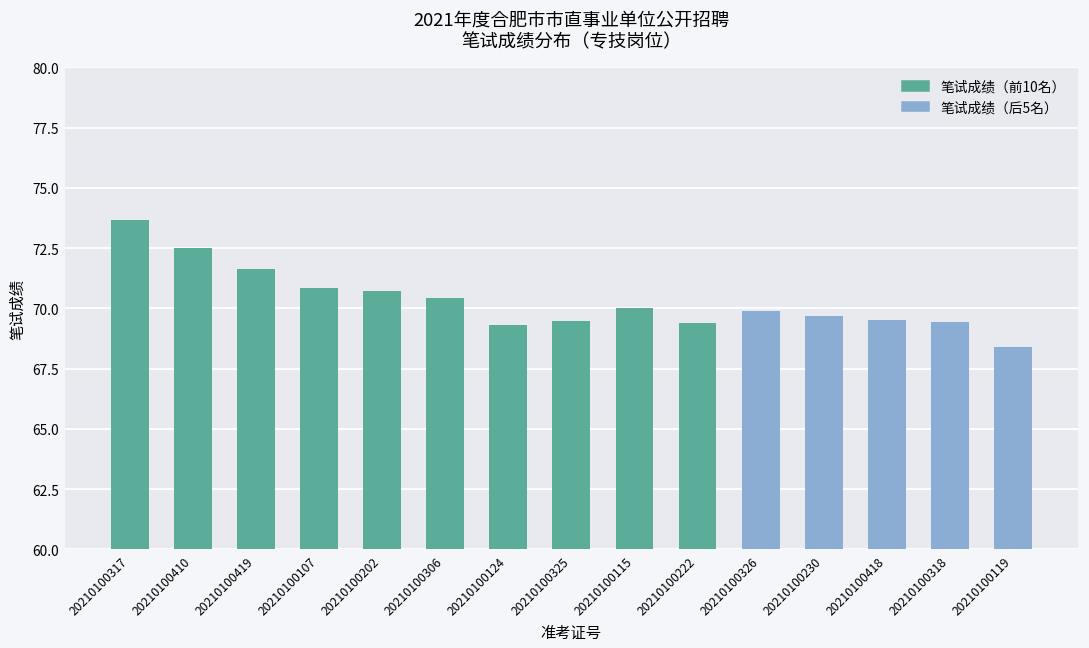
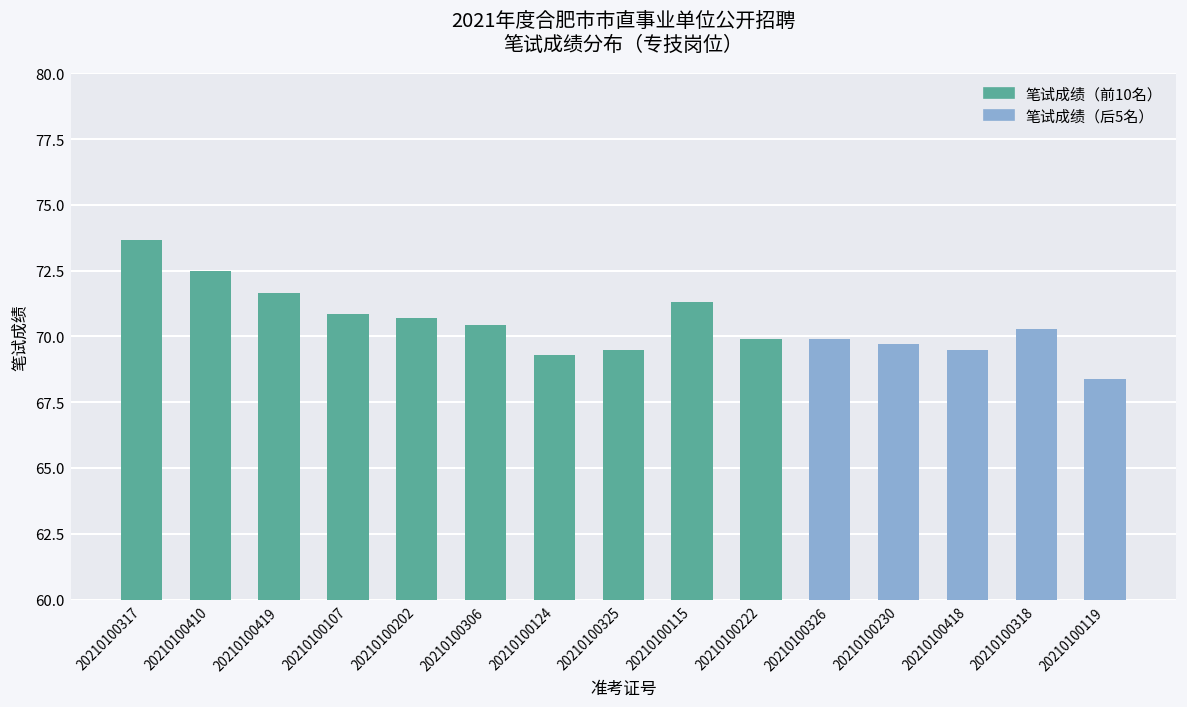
20210100115: 70.0 -> 71.3
20210100222: 69.4 -> 69.9
20210100318: 69.5 -> 70.3
